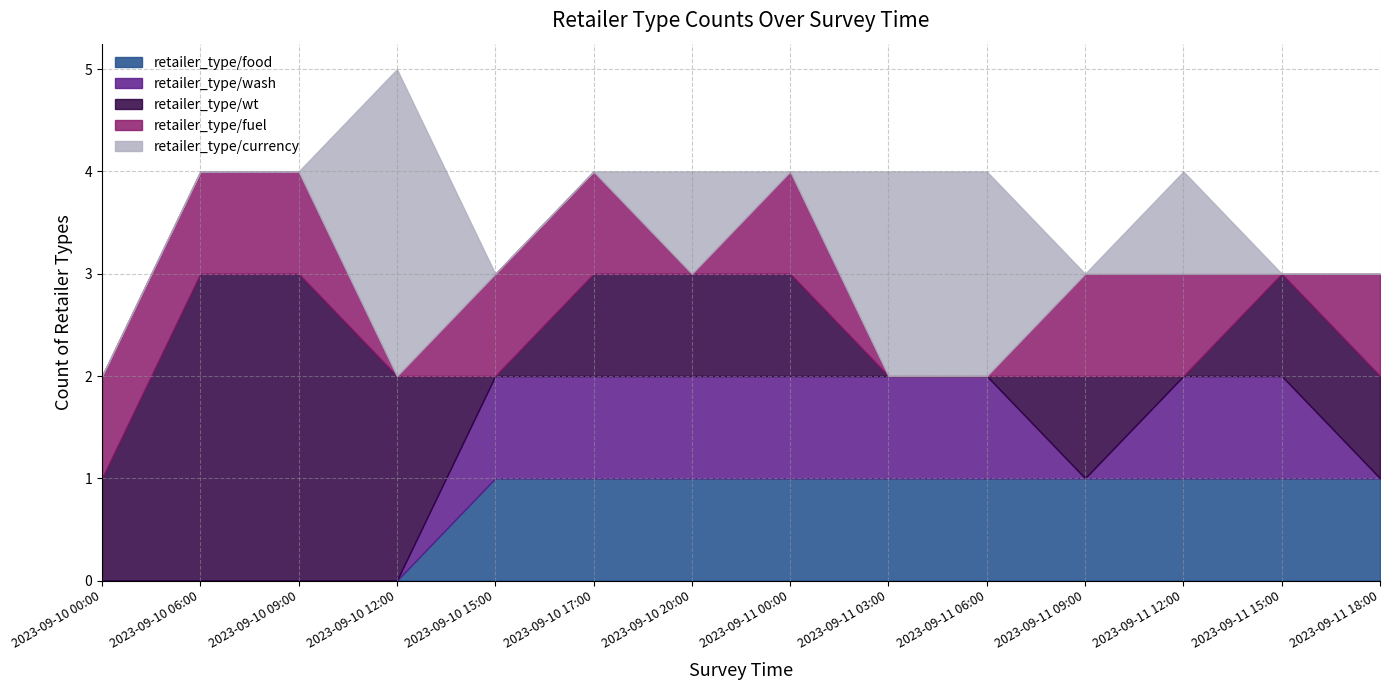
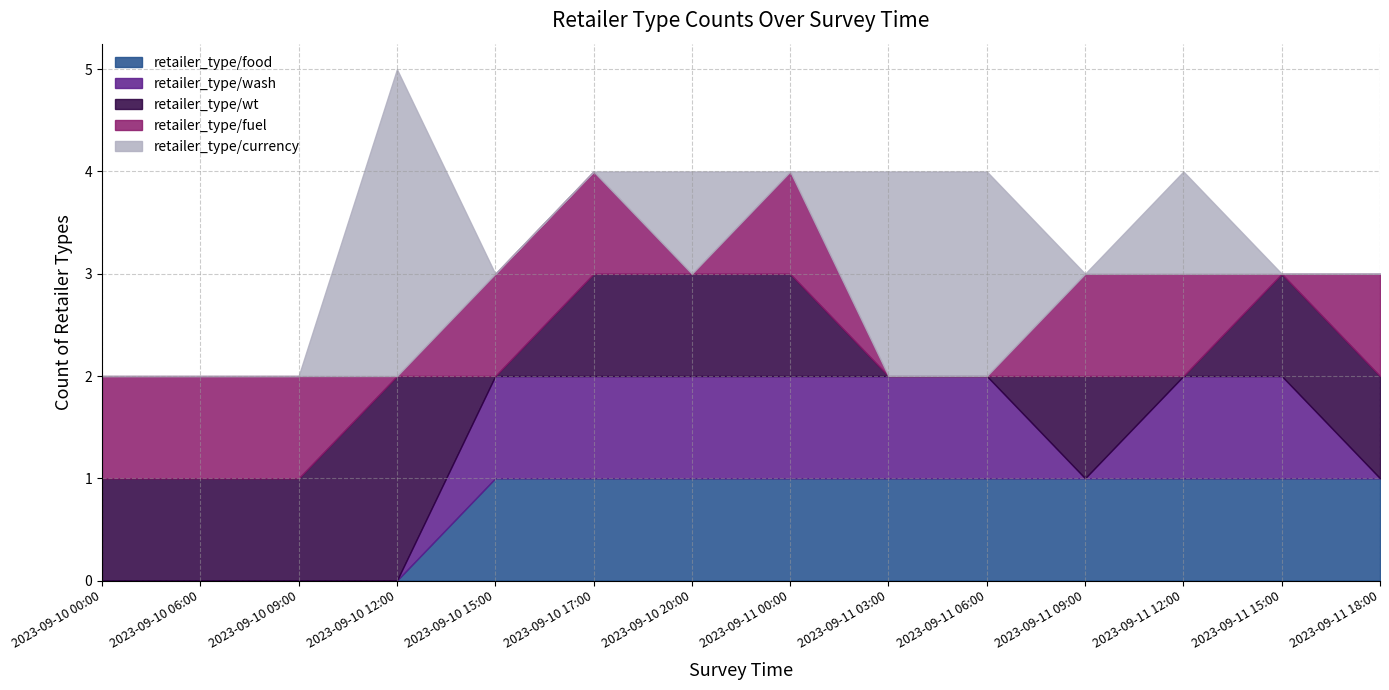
retailer_type/wt, 2023-09-10 06:00: 3 -> 1
retailer_type/wt, 2023-09-10 09:00: 3 -> 1
